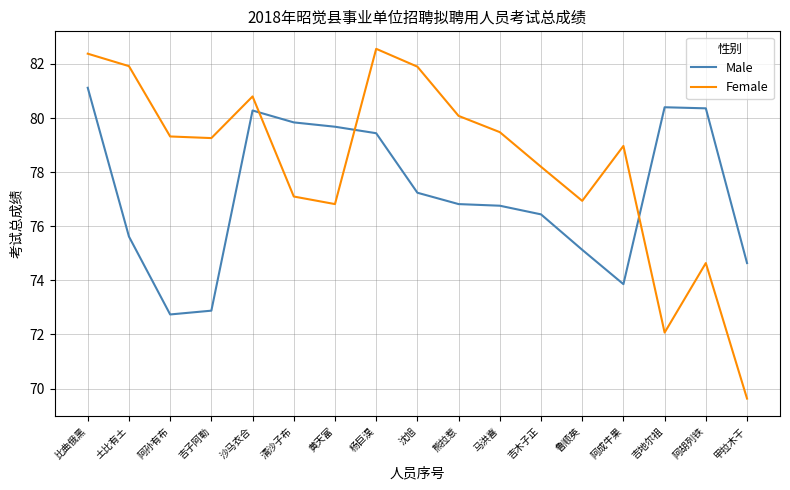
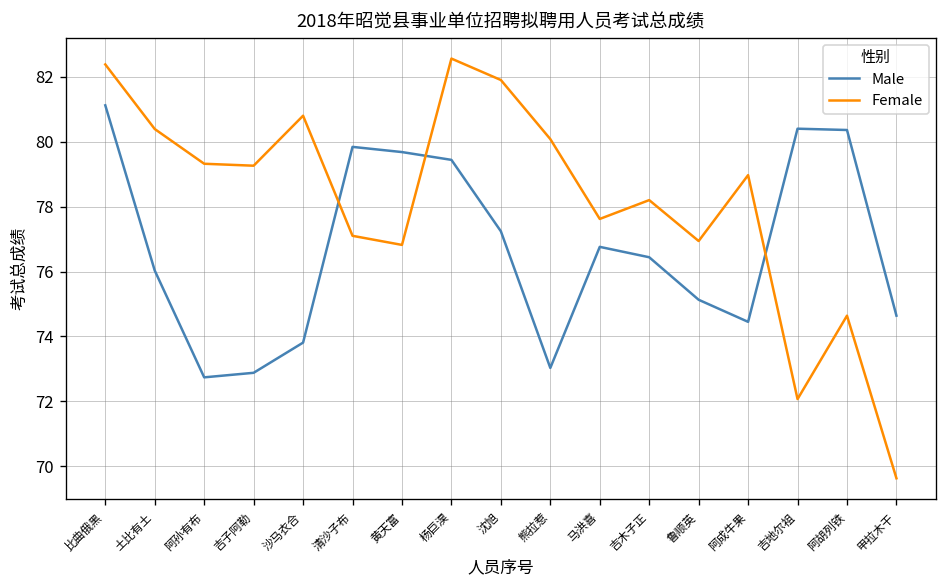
Male, 土比有土: 75.6 -> 76.0
Female, 土比有土: 81.9 -> 80.4
Male, 沙马衣合: 80.3 -> 73.8
Male, 熊拉惹: 76.8 -> 73.0
Female, 马洪喜: 79.5 -> 77.6
Male, 阿成牛果: 73.9 -> 74.5
